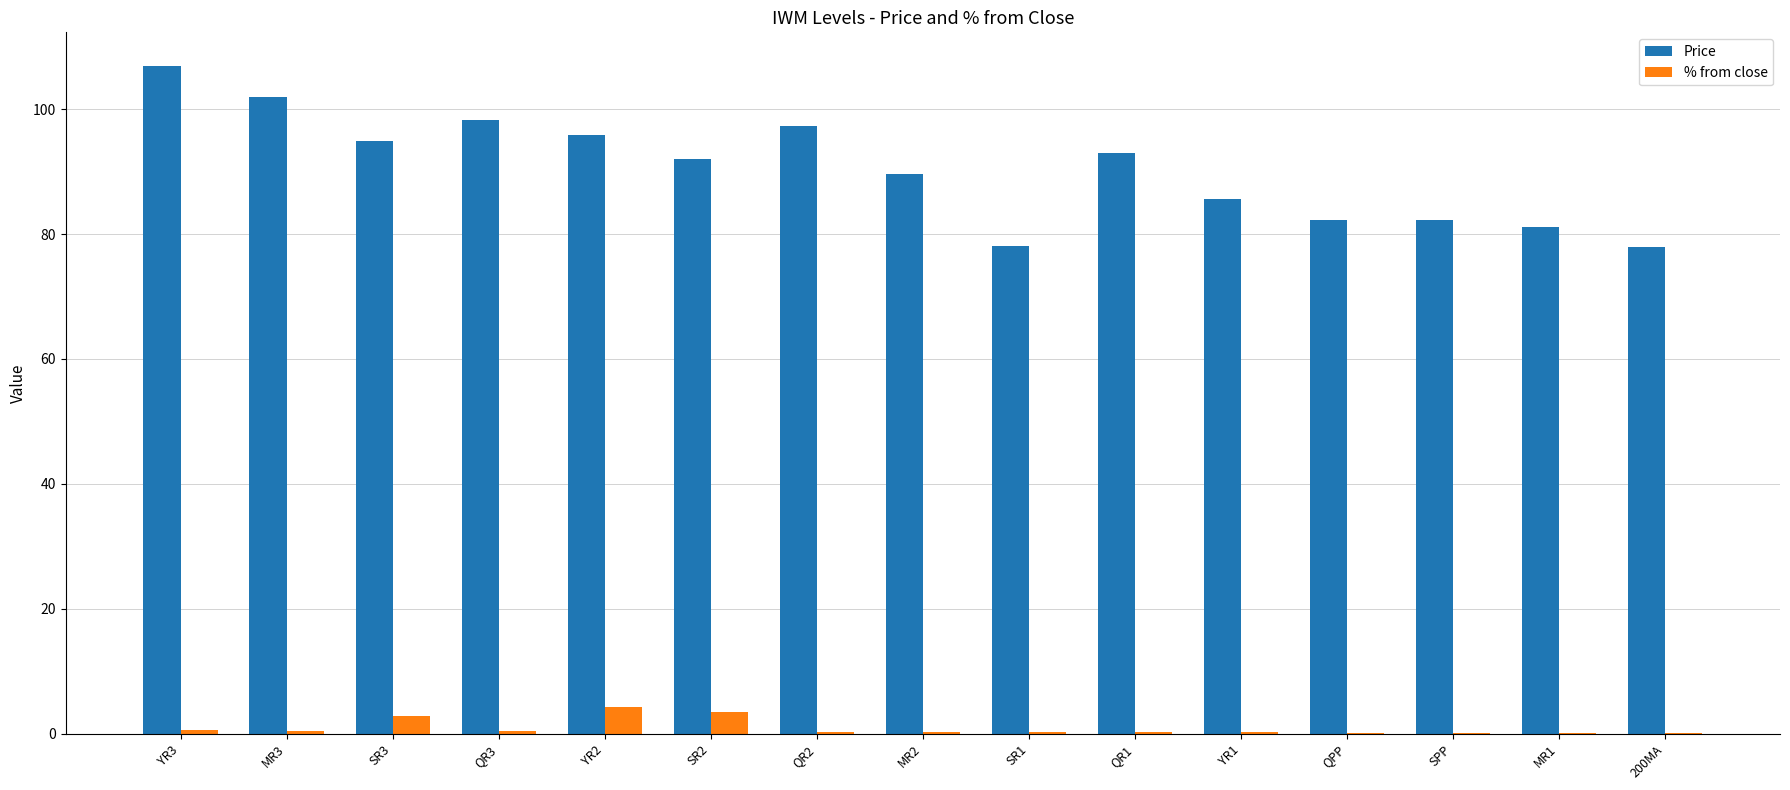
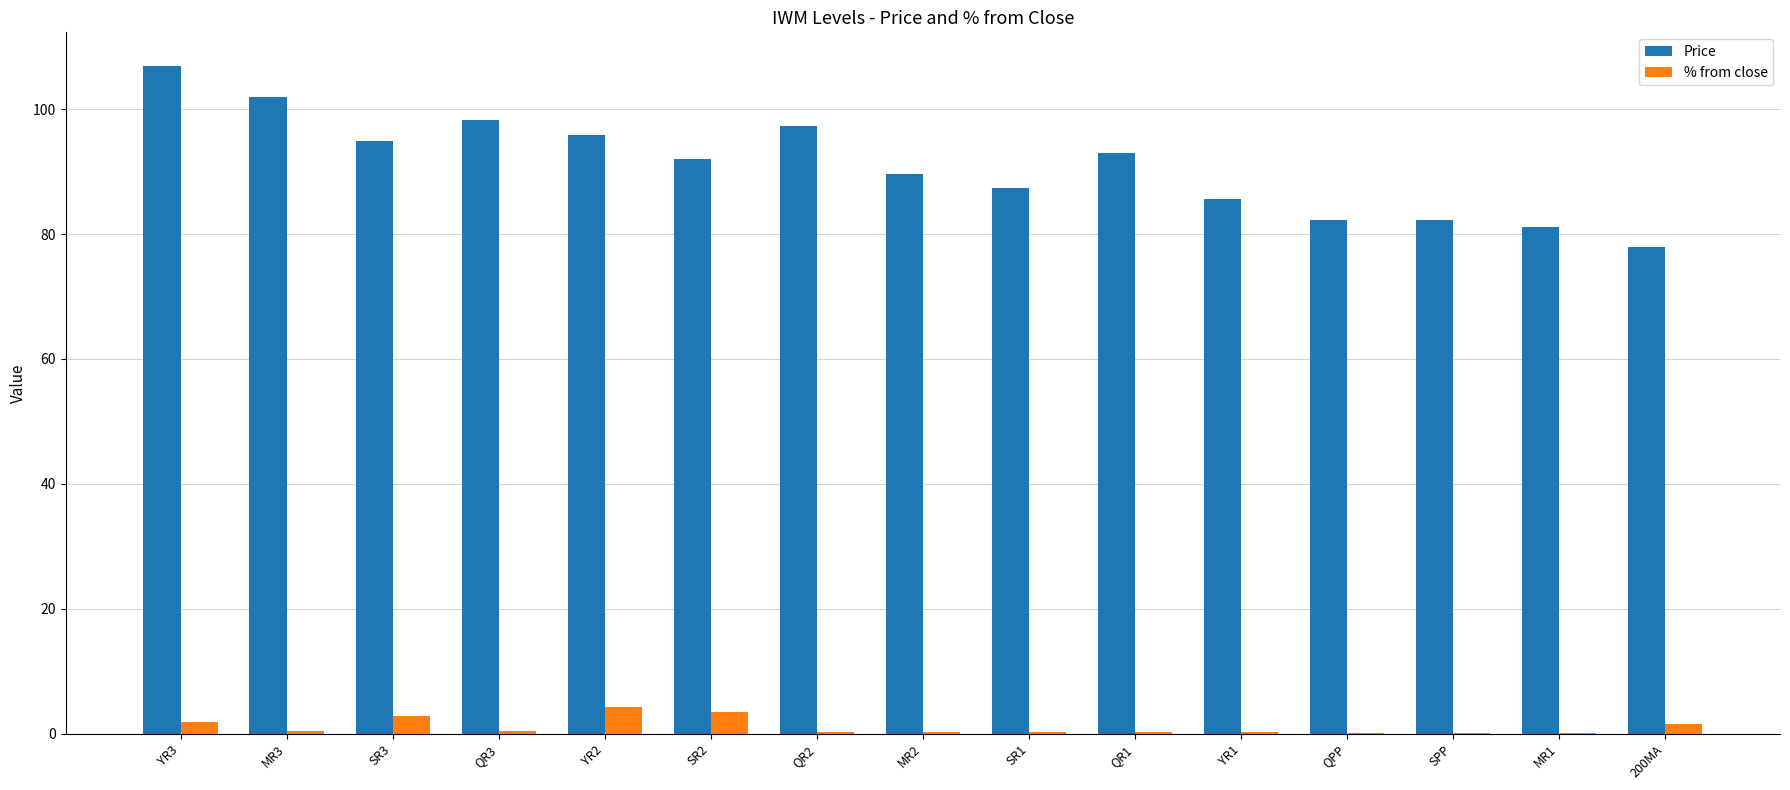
% from close, YR3: 1 -> 2
Price, SR1: 78 -> 87
% from close, 200MA: 0 -> 2
